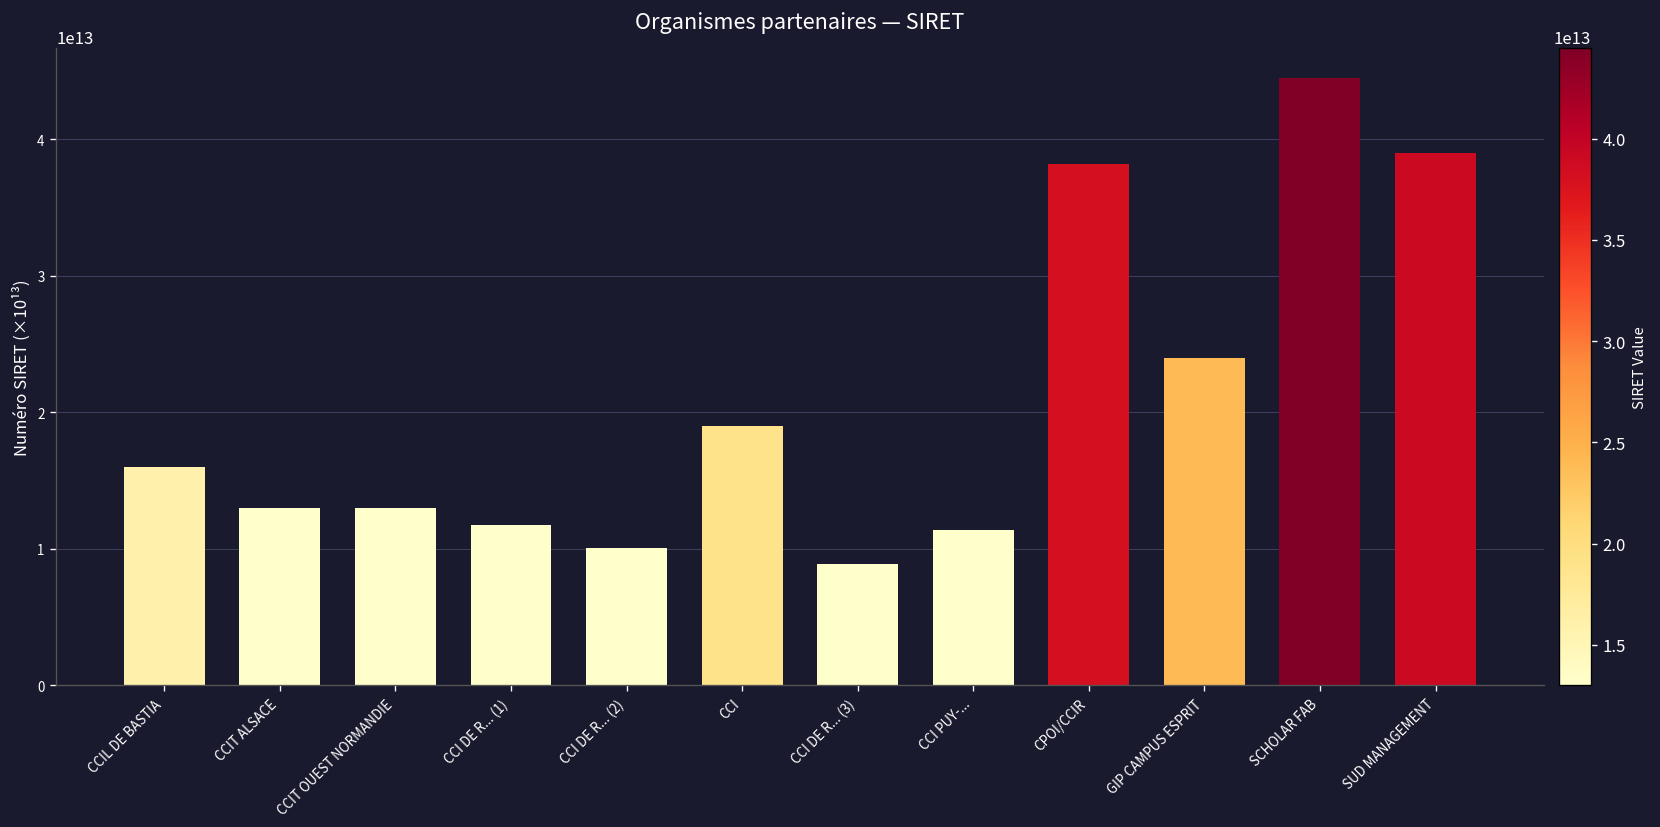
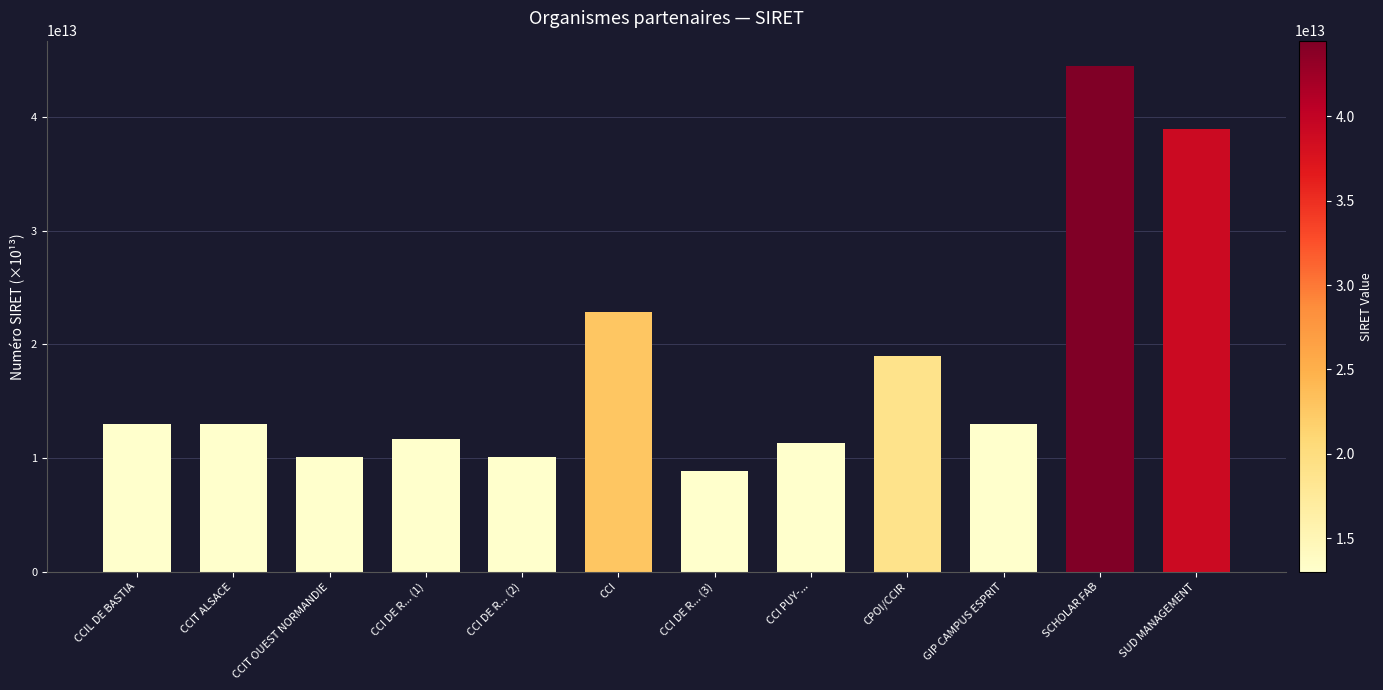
CCIL DE BASTIA: 16000000000000 -> 13000000000000
CCIT OUEST NORMANDIE: 13000000000000 -> 10100000000000
CCI: 19000000000000 -> 22800000000000
CPOI/CCIR: 38200000000000 -> 19000000000000
GIP CAMPUS ESPRIT: 24000000000000 -> 13000000000000
